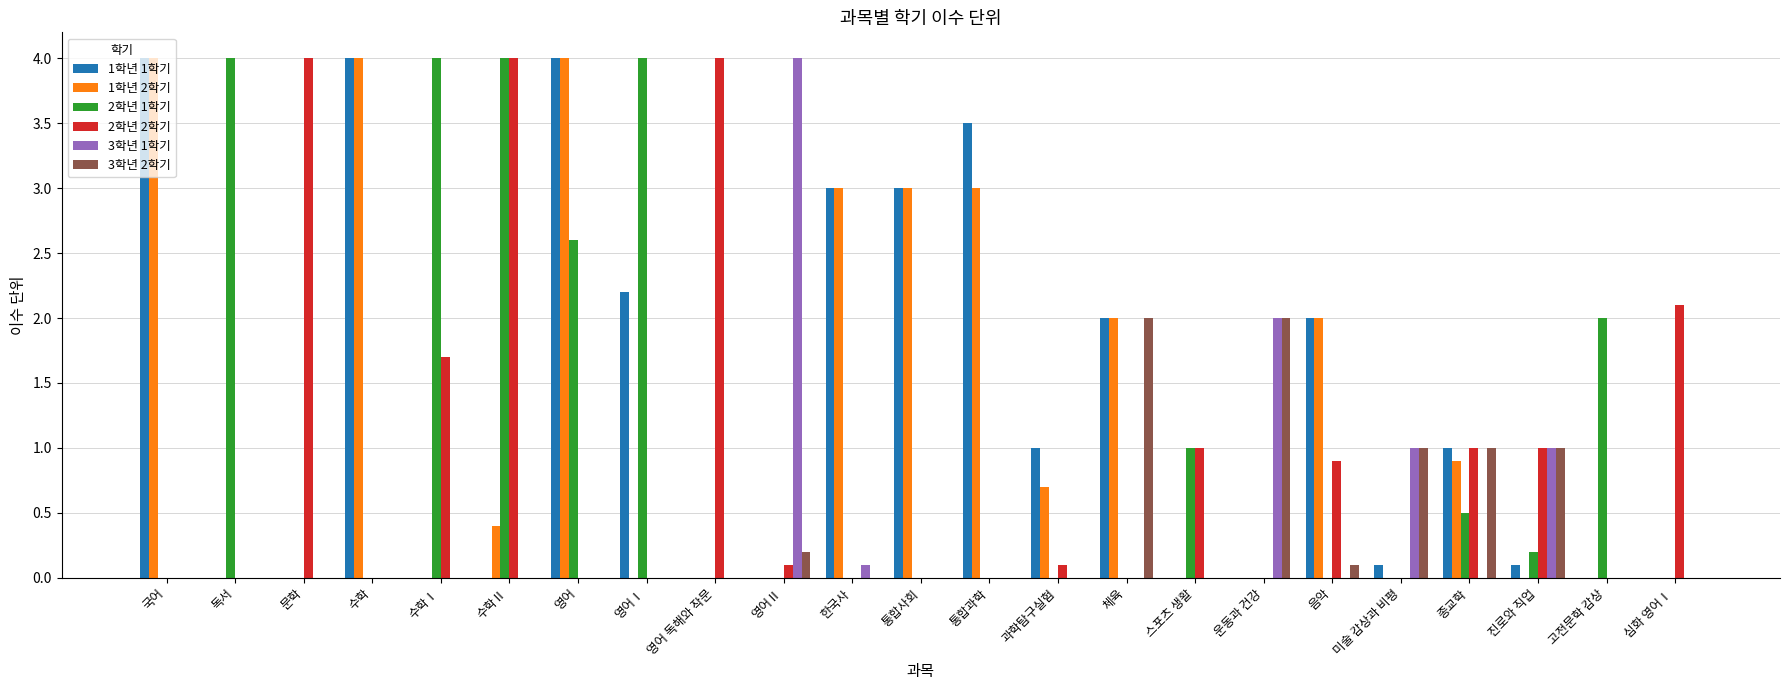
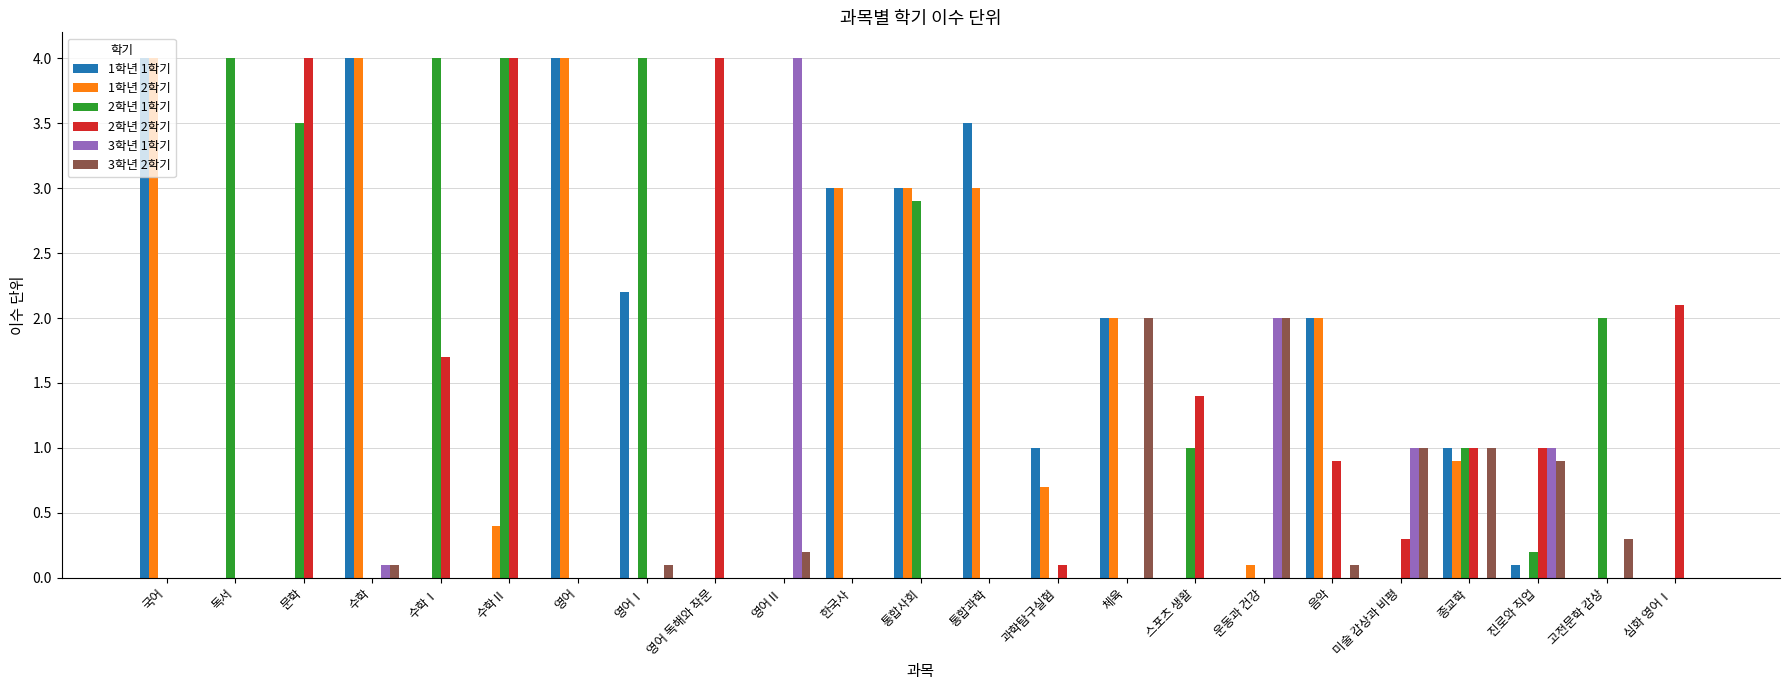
2학년 1학기, 문학: 0.0 -> 3.5
3학년 1학기, 수학: 0.0 -> 0.1
3학년 2학기, 수학: 0.0 -> 0.1
2학년 1학기, 영어: 2.6 -> 0.0
3학년 2학기, 영어Ⅰ: 0.0 -> 0.1
2학년 2학기, 영어Ⅱ: 0.1 -> 0.0
3학년 1학기, 한국사: 0.1 -> 0.0
2학년 1학기, 통합사회: 0.0 -> 2.9
2학년 2학기, 스포츠 생활: 1.0 -> 1.4
1학년 2학기, 운동과 건강: 0.0 -> 0.1
1학년 1학기, 미술 감상과 비평: 0.1 -> 0.0
2학년 2학기, 미술 감상과 비평: 0.0 -> 0.3
2학년 1학기, 종교학: 0.5 -> 1.0
3학년 2학기, 진로와 직업: 1.0 -> 0.9
3학년 2학기, 고전문학 감상: 0.0 -> 0.3
